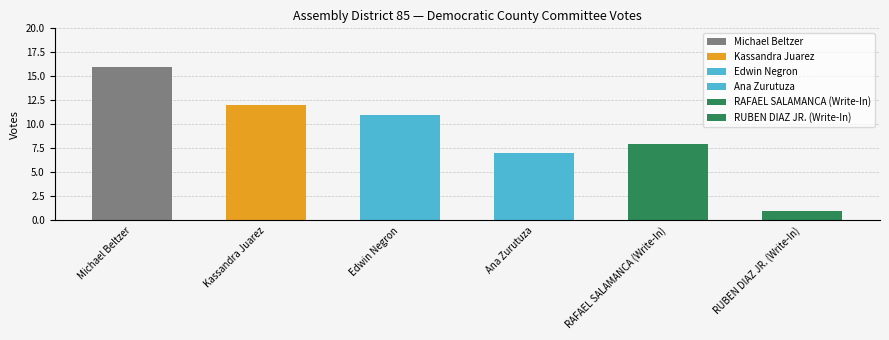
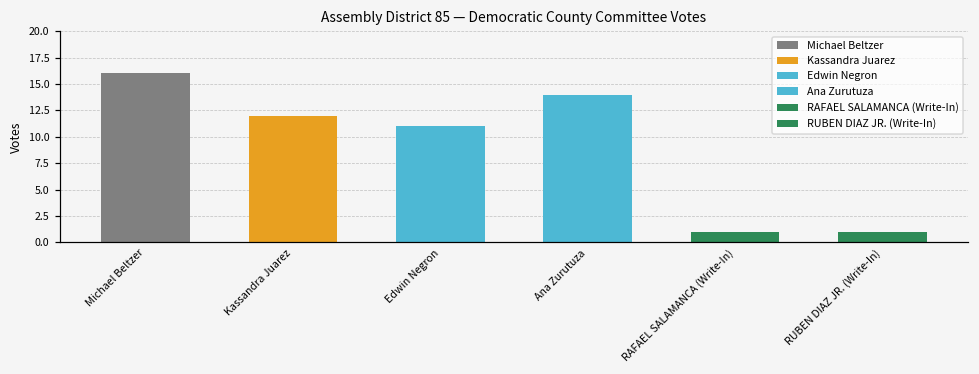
Ana Zurutuza: 7 -> 14
RAFAEL SALAMANCA (Write-In): 8 -> 1
